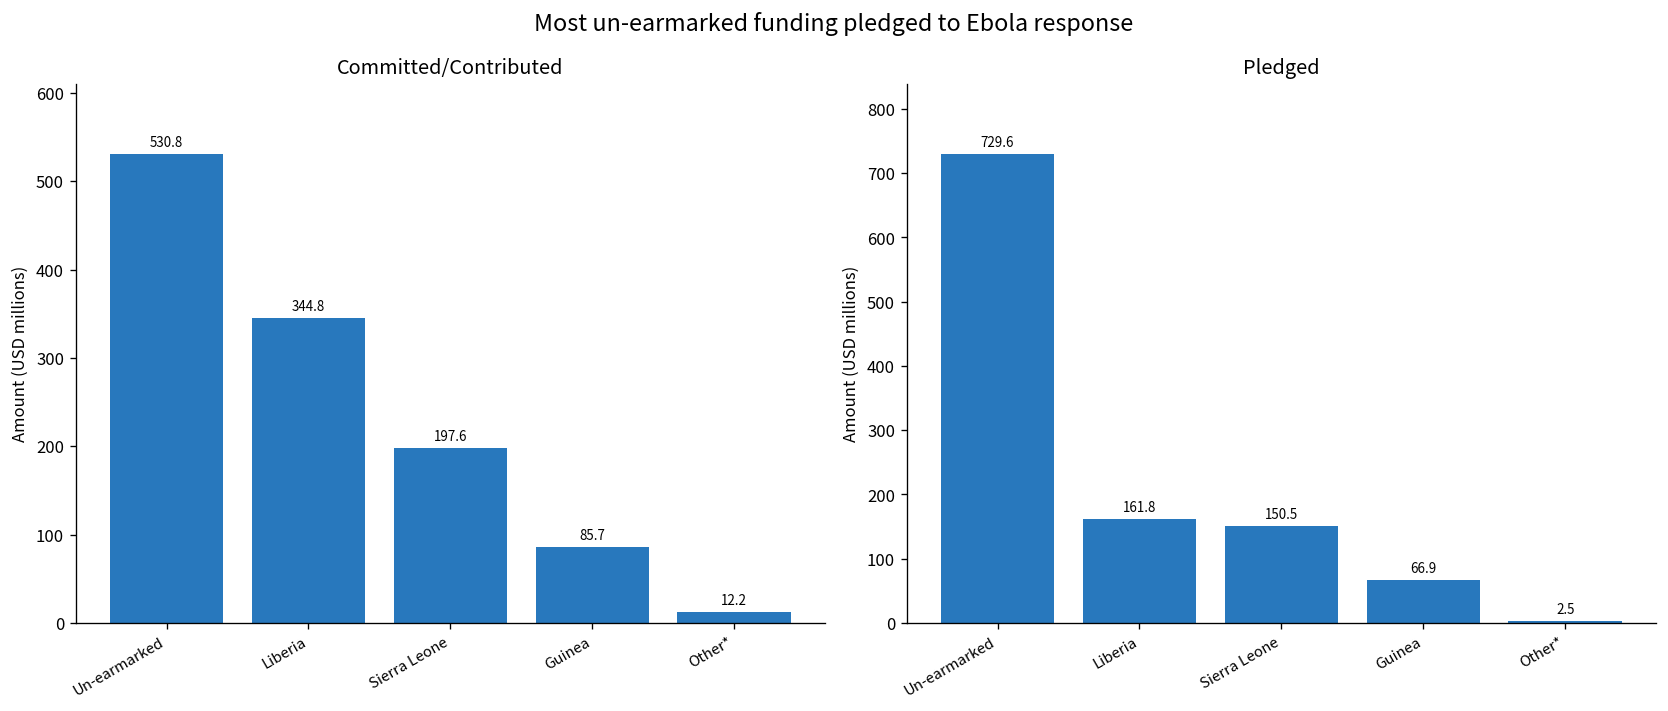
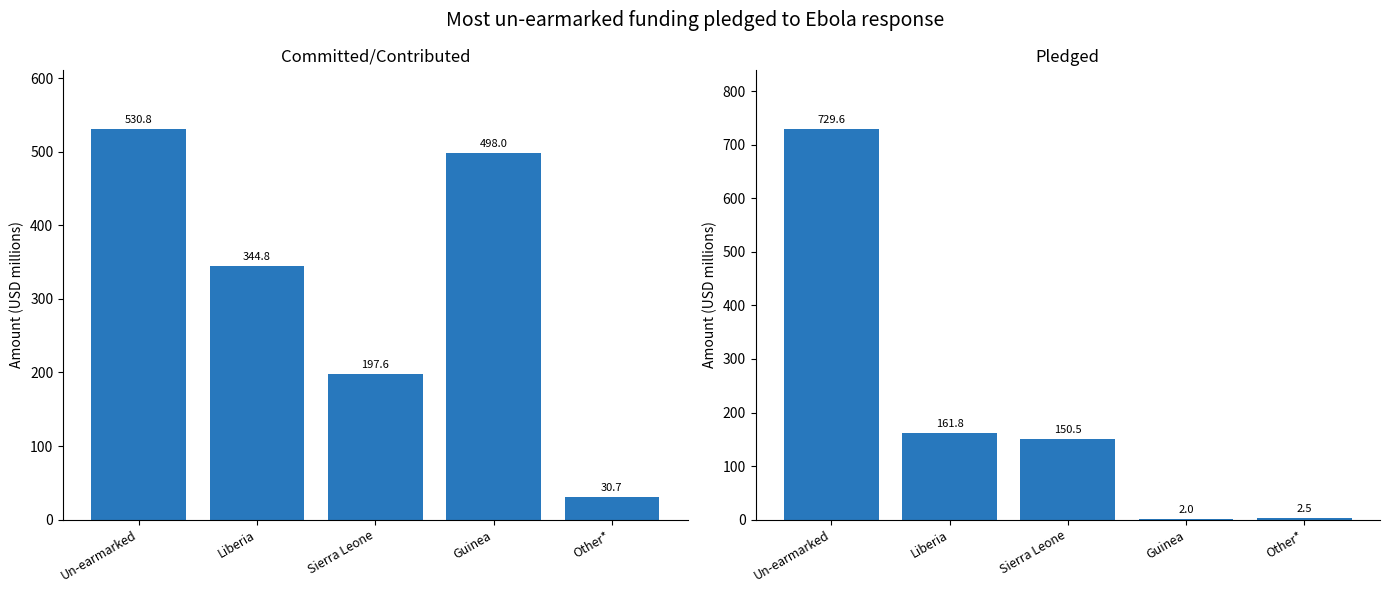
Committed/Contributed, Guinea: 85.7 -> 498.0
Committed/Contributed, Other*: 12.2 -> 30.7
Pledged, Guinea: 66.9 -> 2.0
